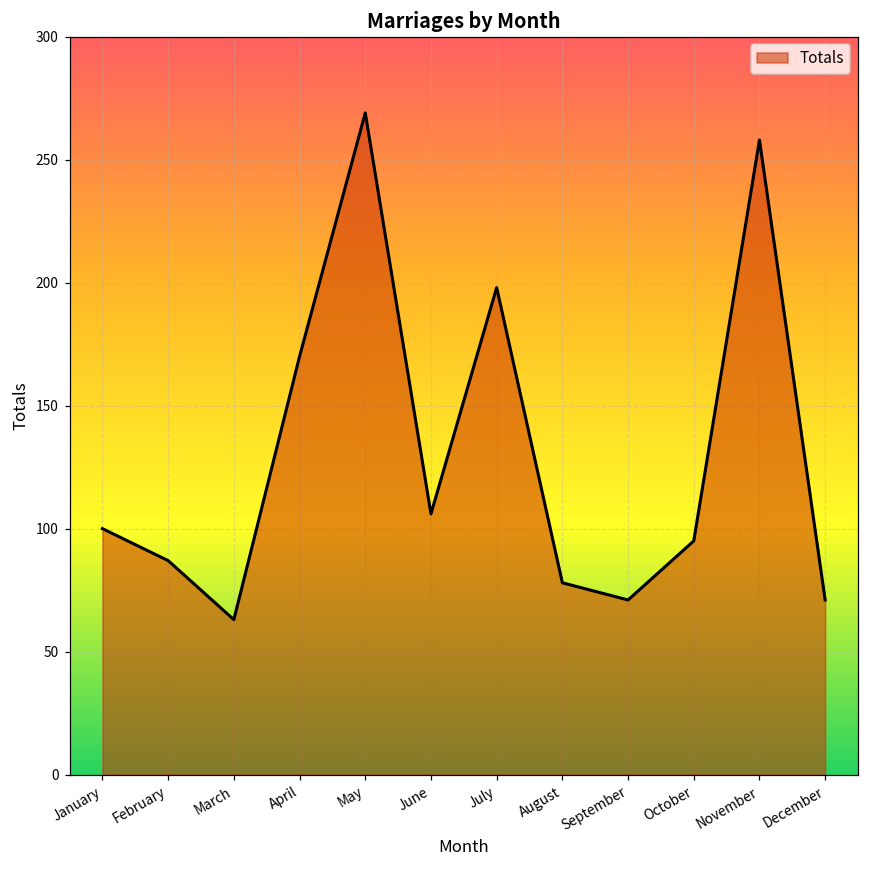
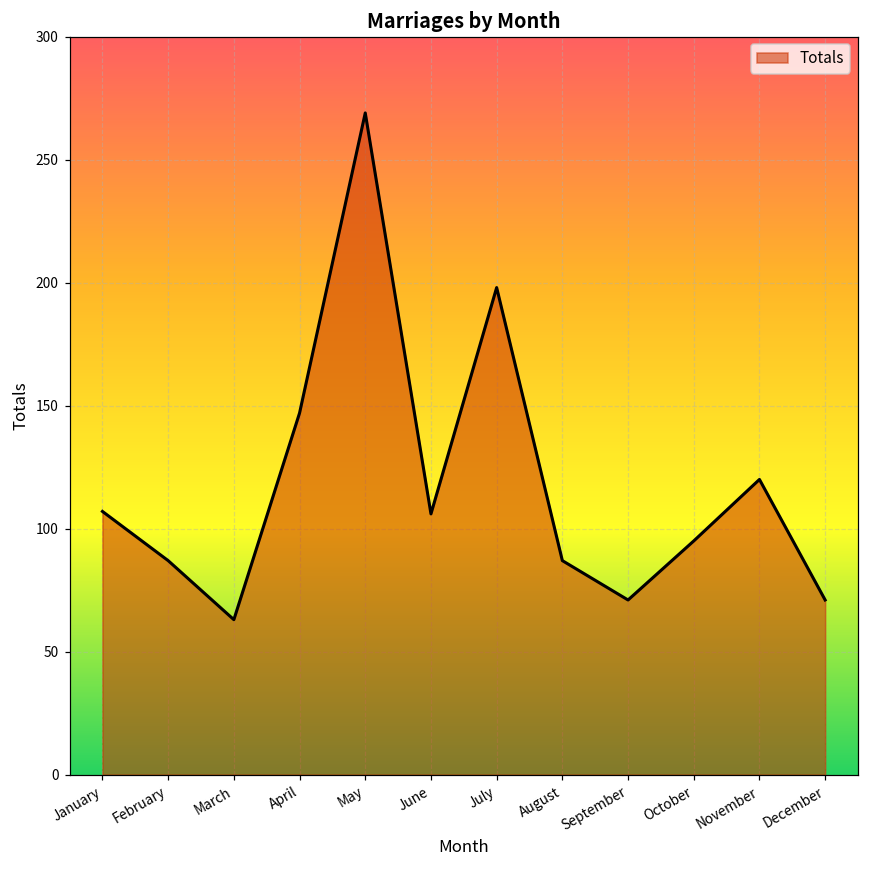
January: 100 -> 107
April: 170 -> 147
August: 78 -> 87
November: 258 -> 120
